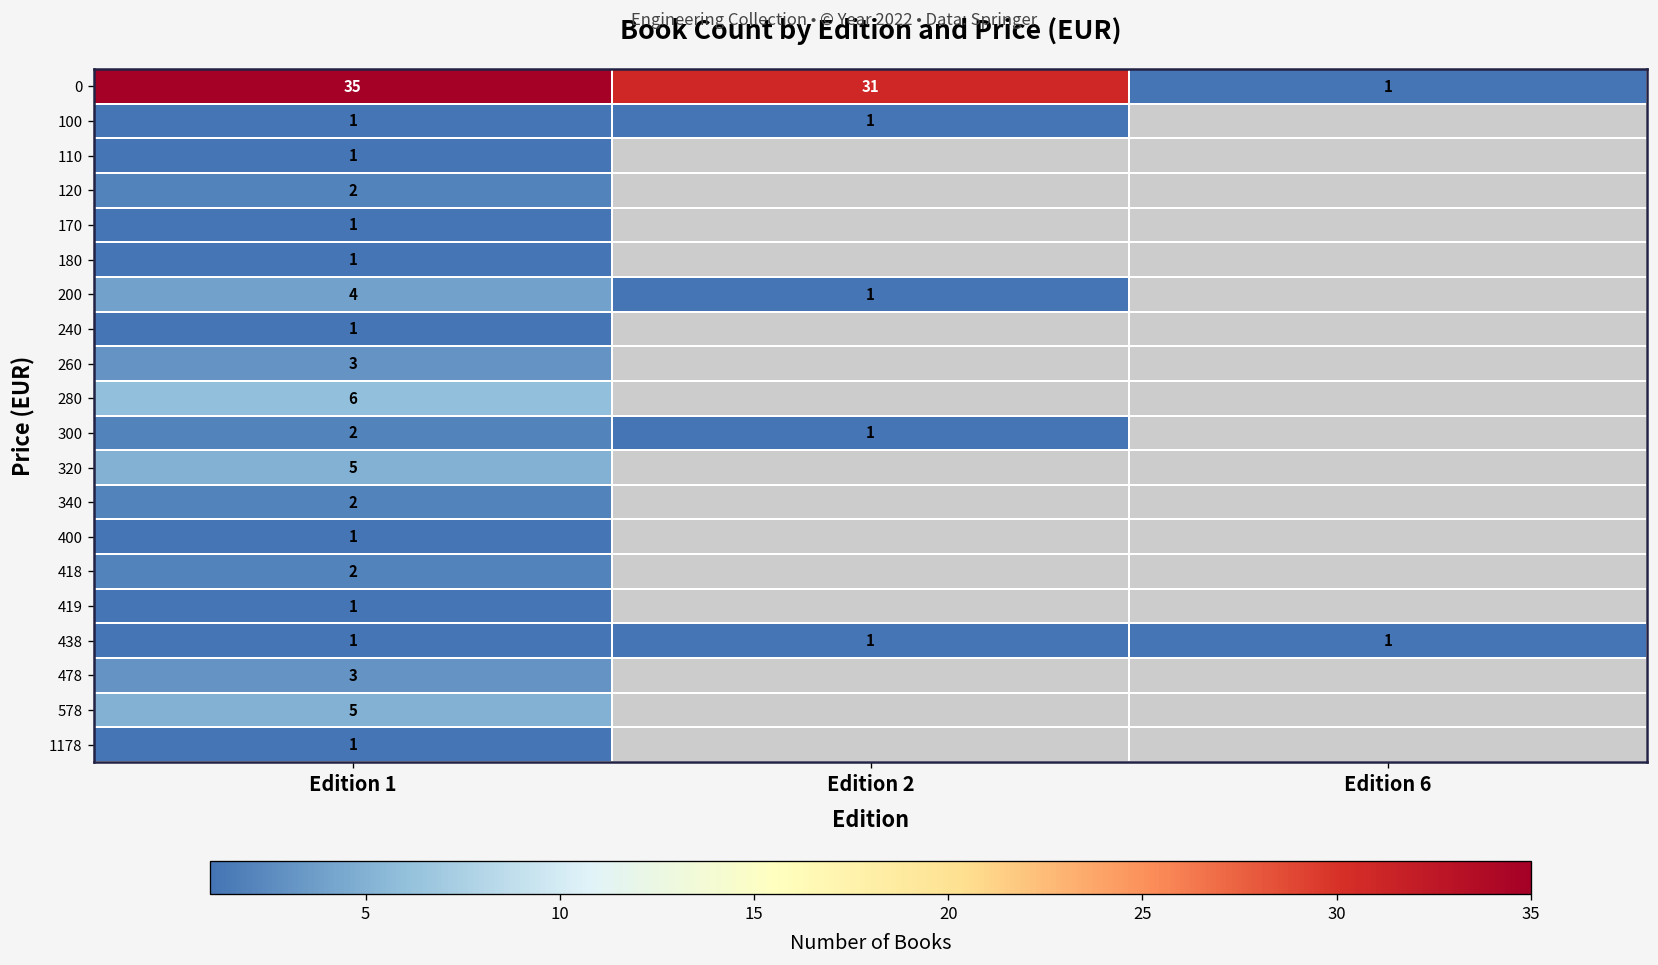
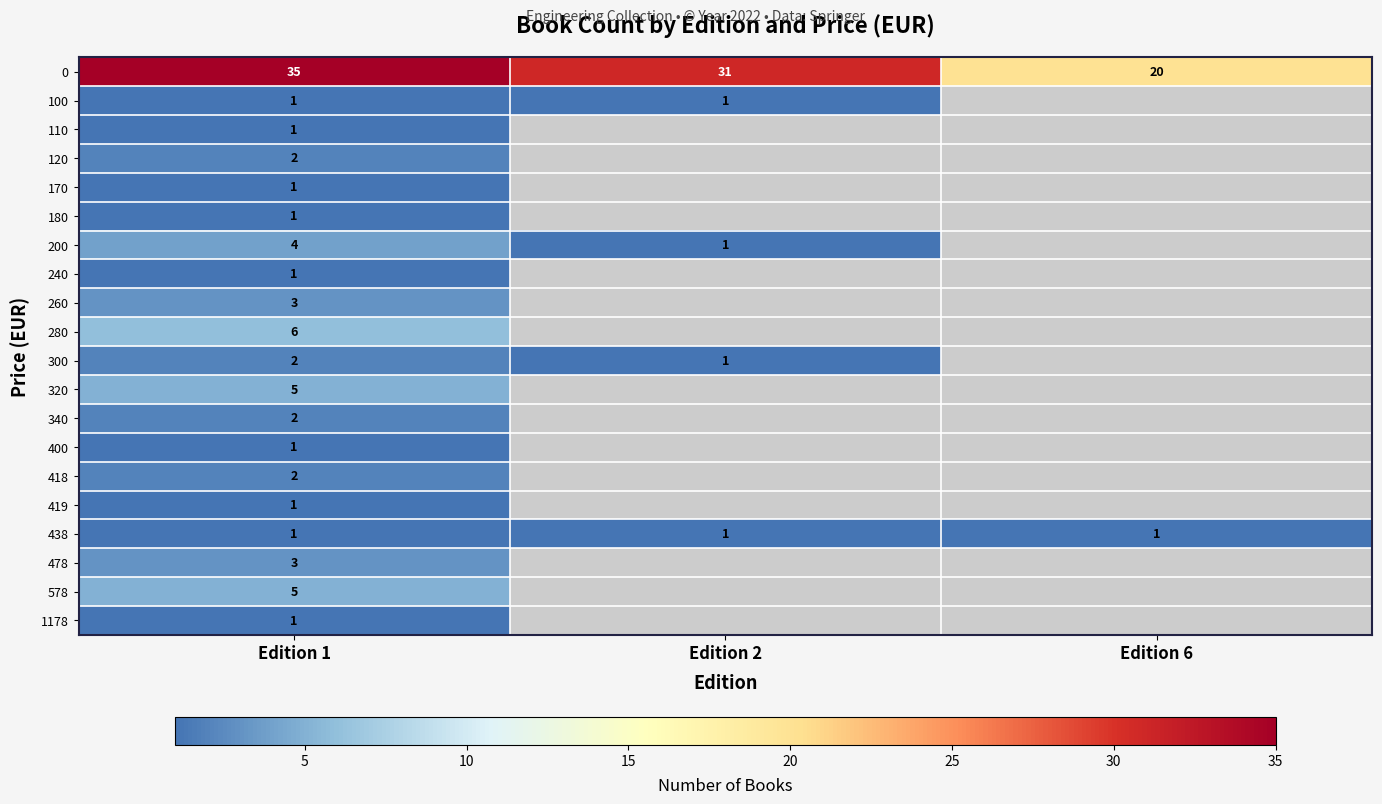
0, Edition 6: 1 -> 20
